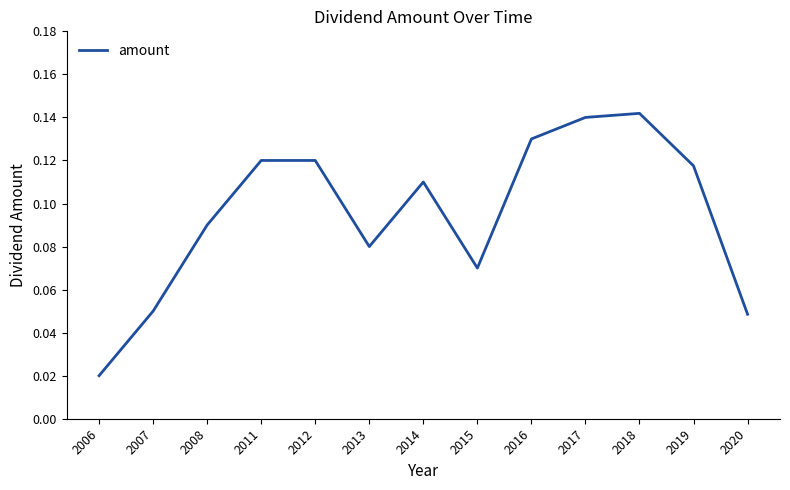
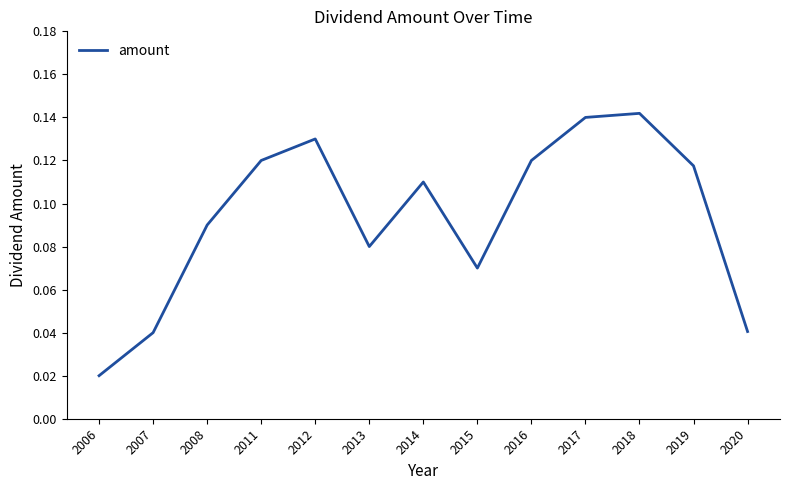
2007: 0.05 -> 0.04
2012: 0.12 -> 0.13
2016: 0.13 -> 0.12
2020: 0.049 -> 0.041
